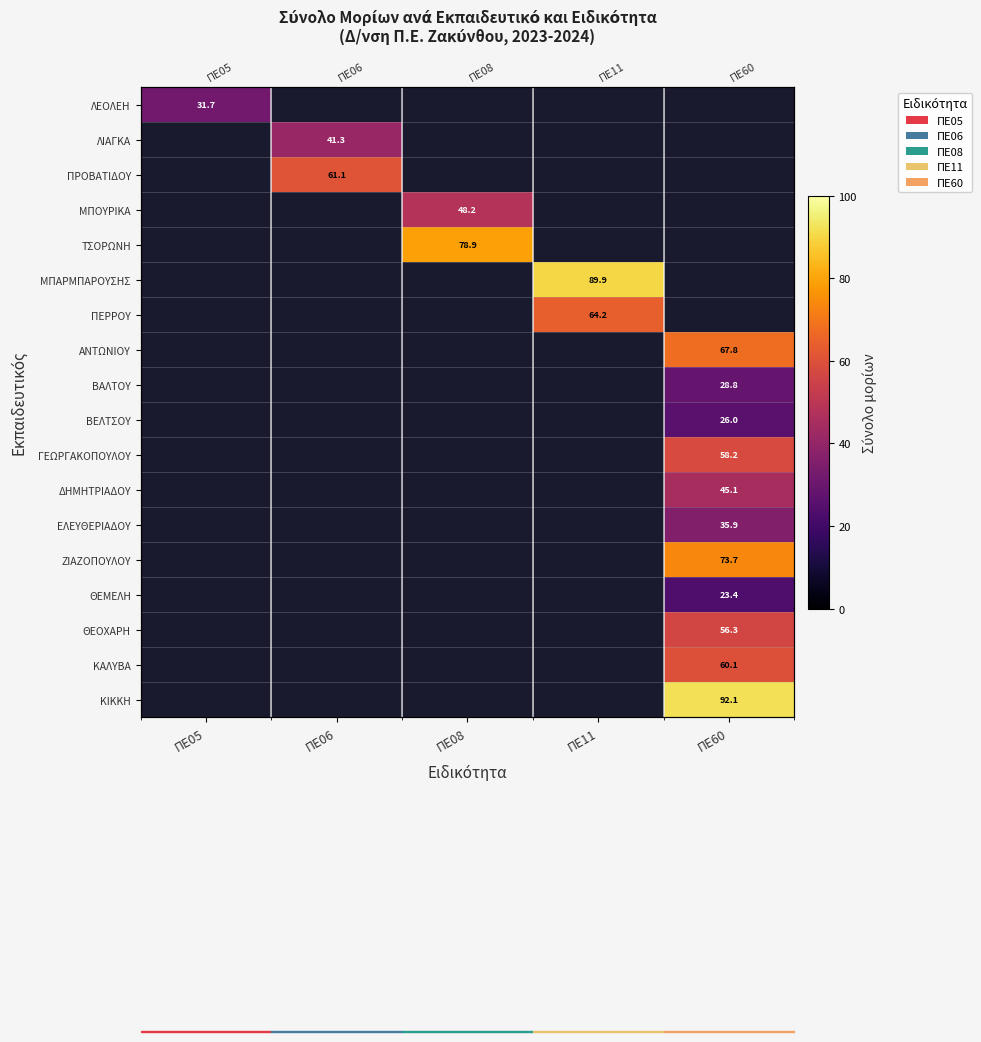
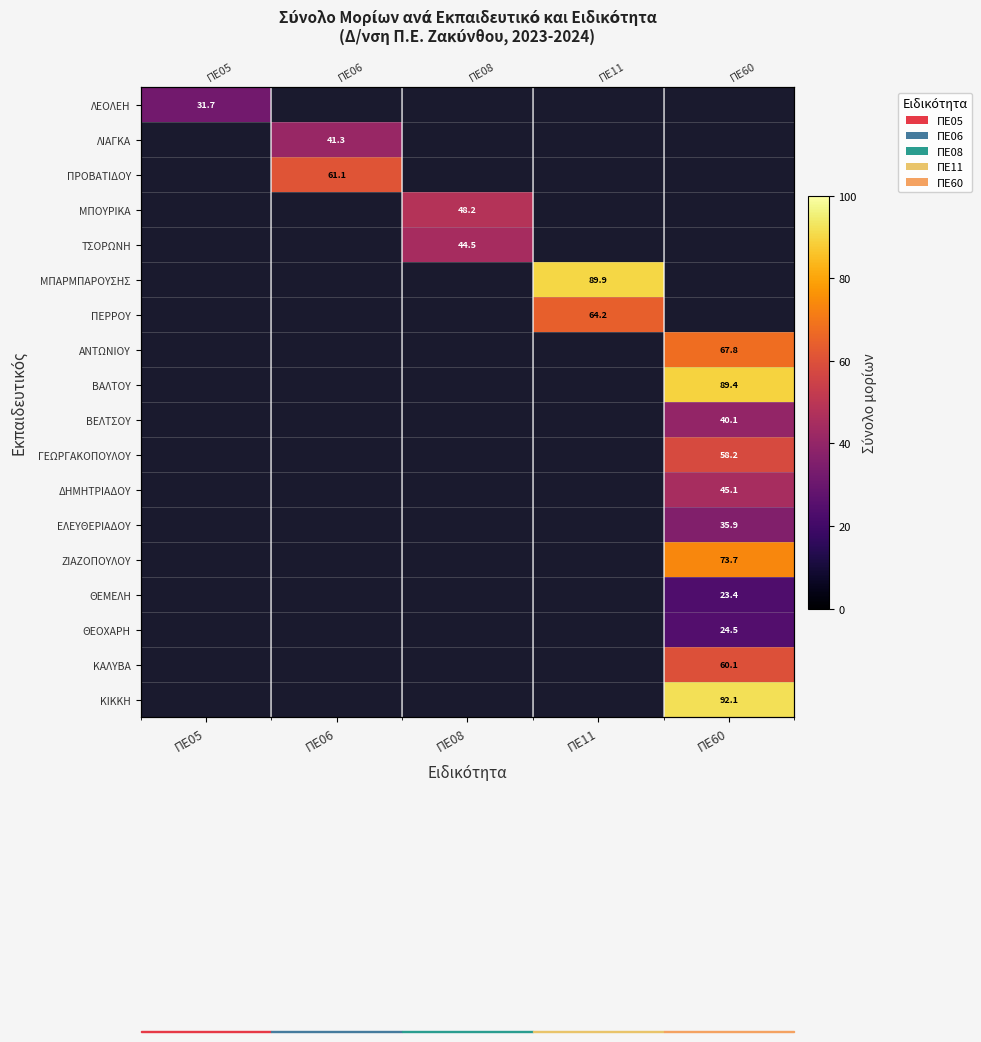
ΤΣΟΡΩΝΗ, ΠΕ08: 78.9 -> 44.5
ΒΑΛΤΟΥ, ΠΕ60: 28.8 -> 89.4
ΒΕΛΤΣΟΥ, ΠΕ60: 26.0 -> 40.1
ΘΕΟΧΑΡΗ, ΠΕ60: 56.3 -> 24.5
